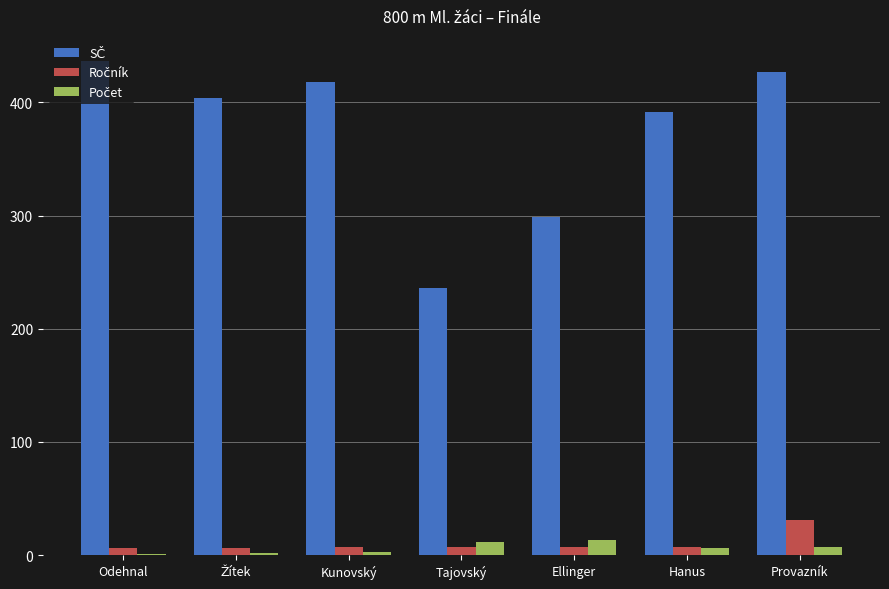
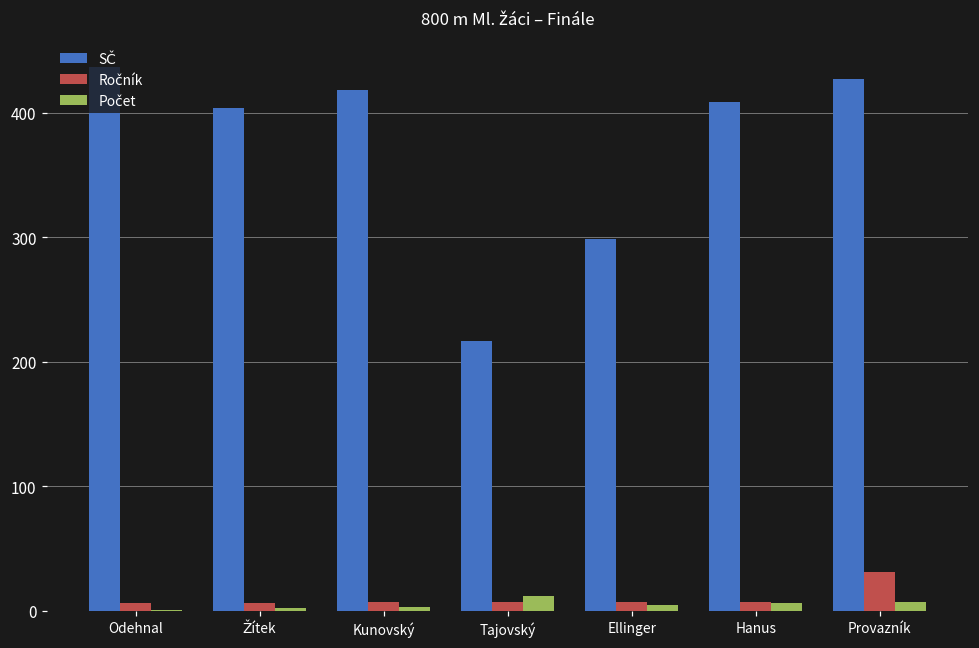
SČ, Tajovský: 236 -> 217
Počet, Ellinger: 13 -> 5
SČ, Hanus: 392 -> 409
